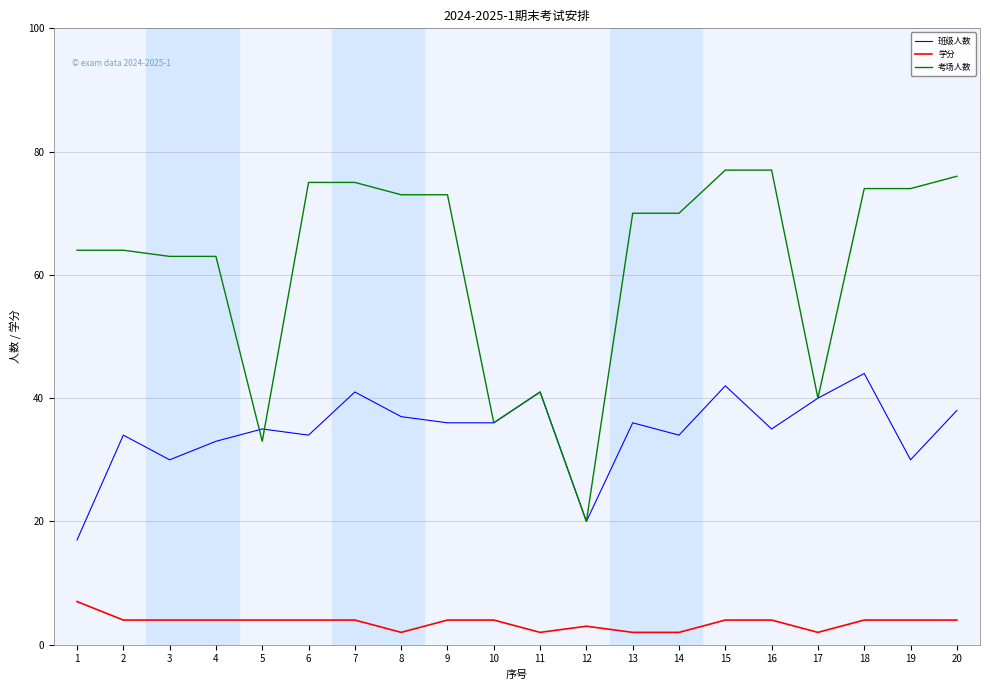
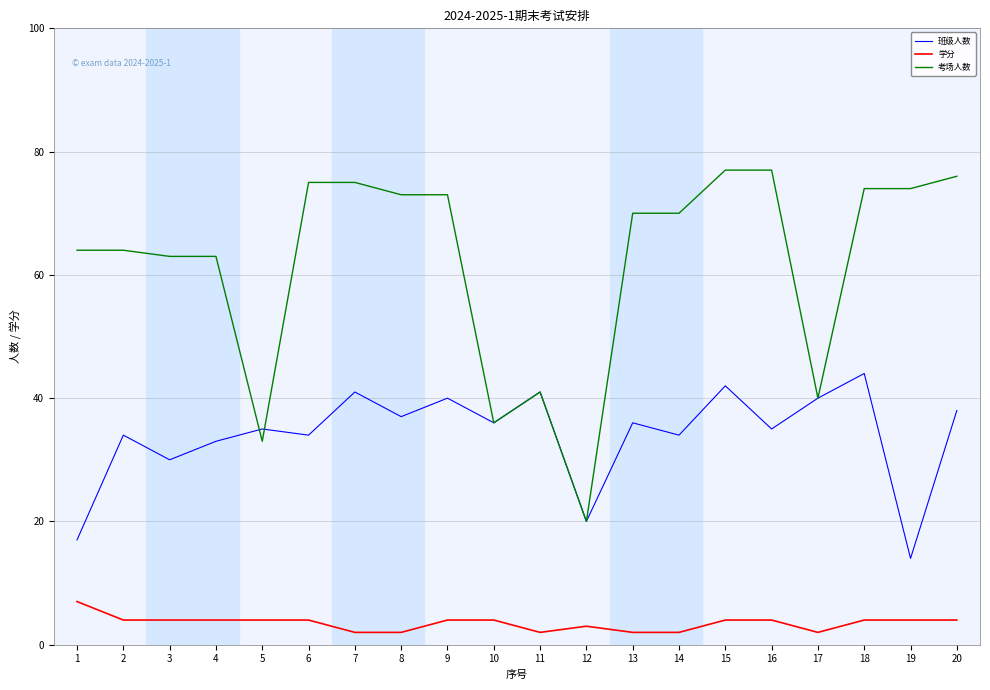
学分, 7: 4 -> 2
班级人数, 9: 36 -> 40
班级人数, 19: 30 -> 14
